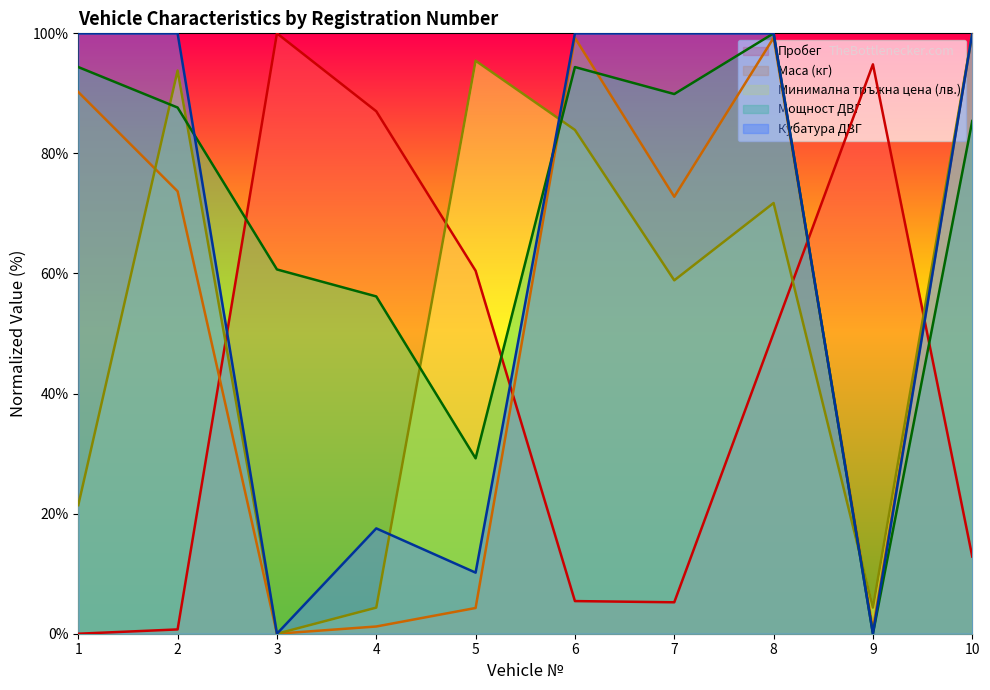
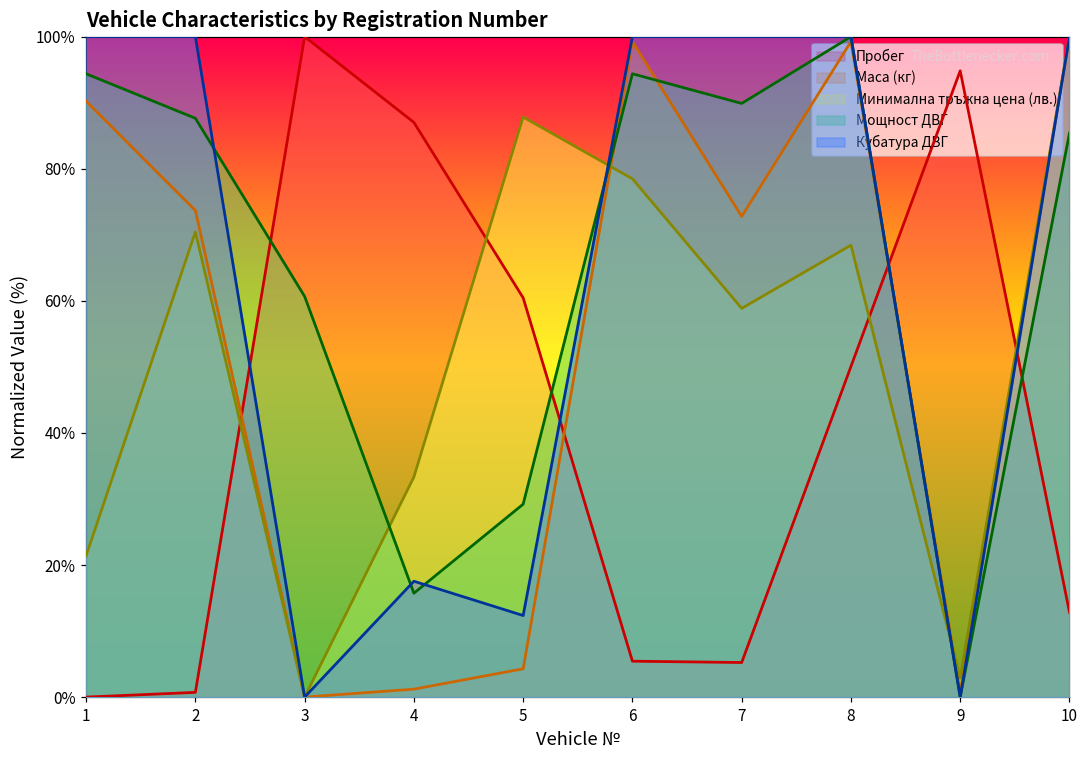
Минимална тръжна цена (лв.), 2: 94% -> 70%
Минимална тръжна цена (лв.), 4: 4% -> 33%
Мощност ДВГ, 4: 56% -> 16%
Минимална тръжна цена (лв.), 5: 95% -> 88%
Кубатура ДВГ, 5: 10% -> 12%
Минимална тръжна цена (лв.), 6: 84% -> 78%
Минимална тръжна цена (лв.), 8: 72% -> 68%
Минимална тръжна цена (лв.), 9: 4% -> 3%
